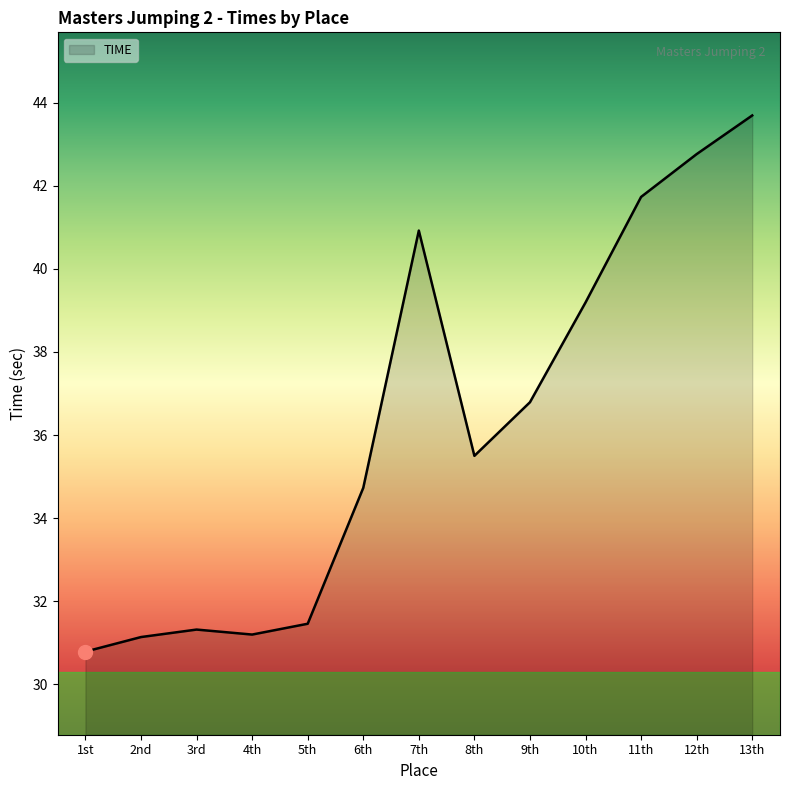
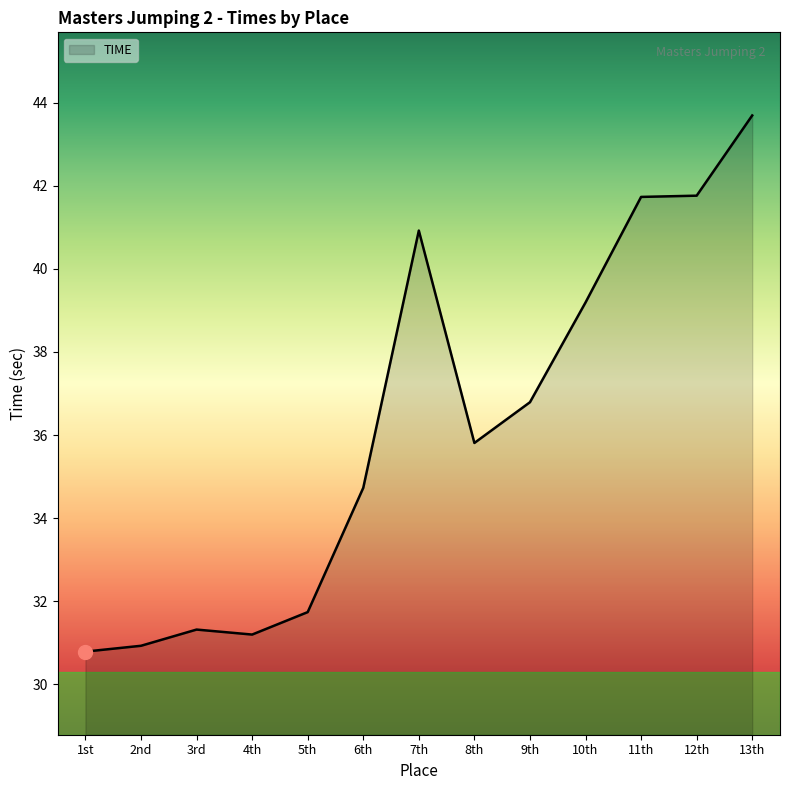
TIME, 2nd: 31.1 -> 30.9
TIME, 5th: 31.5 -> 31.7
TIME, 8th: 35.5 -> 35.8
TIME, 12th: 42.8 -> 41.8
